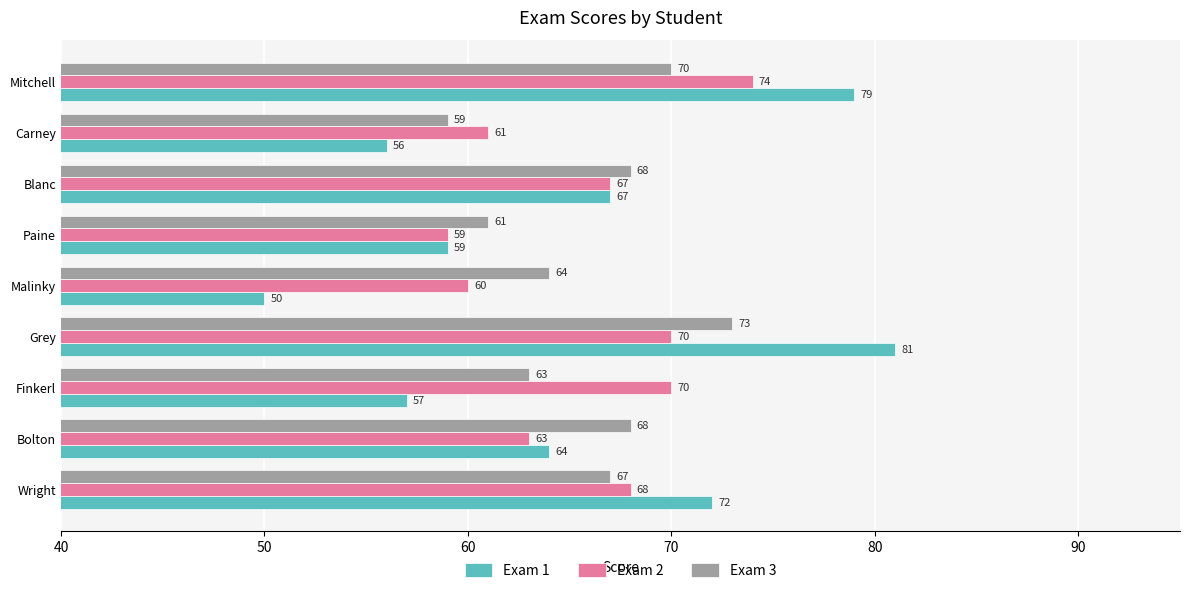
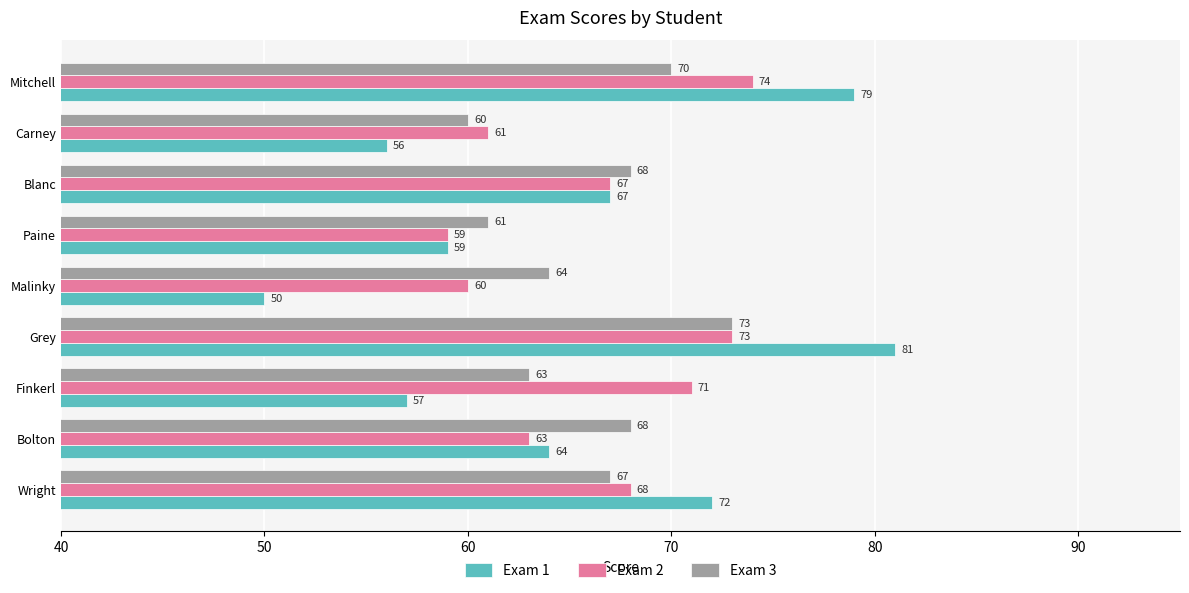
Exam 3, Carney: 59 -> 60
Exam 2, Grey: 70 -> 73
Exam 2, Finkerl: 70 -> 71
